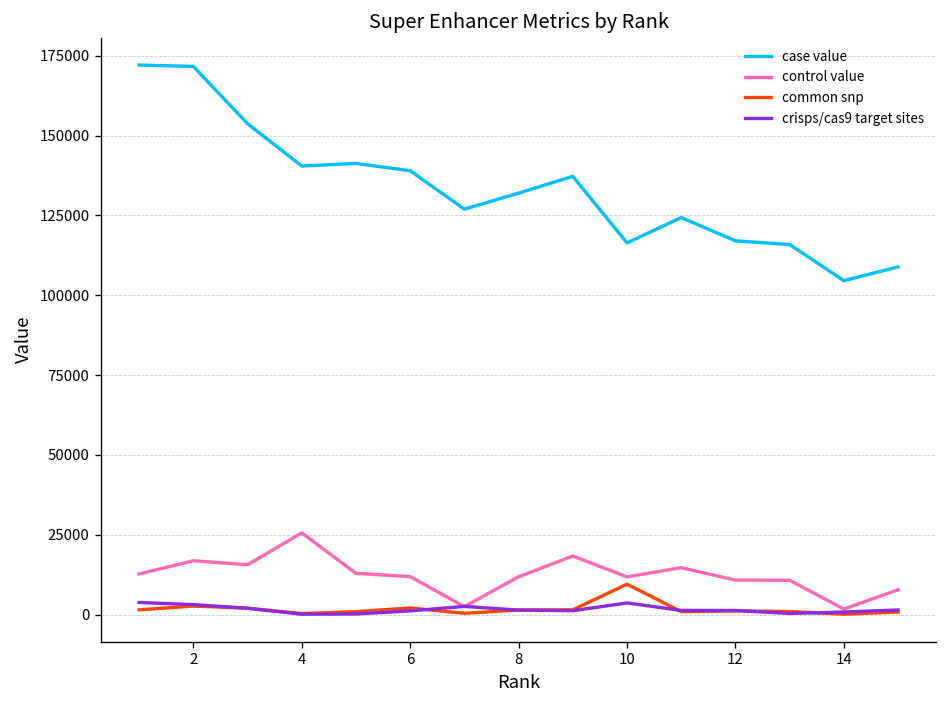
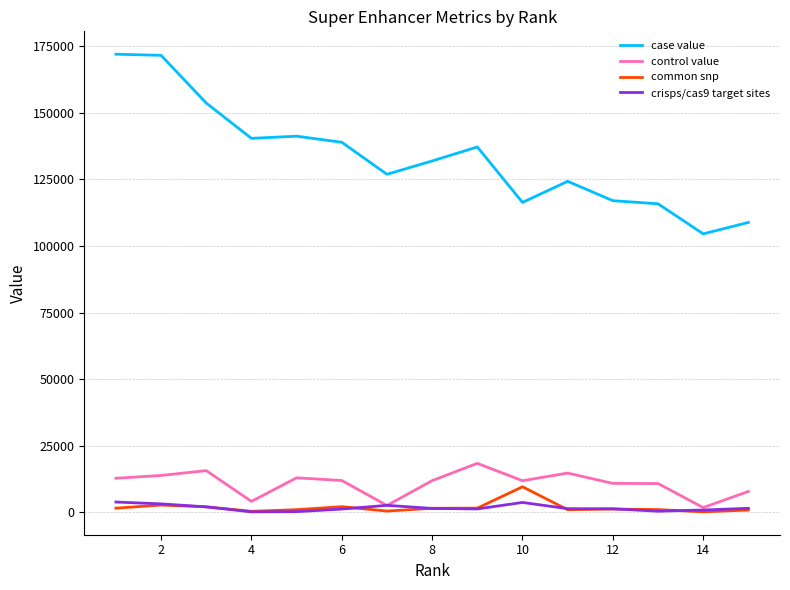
control value, 2: 17000 -> 14000
control value, 4: 26000 -> 4000
